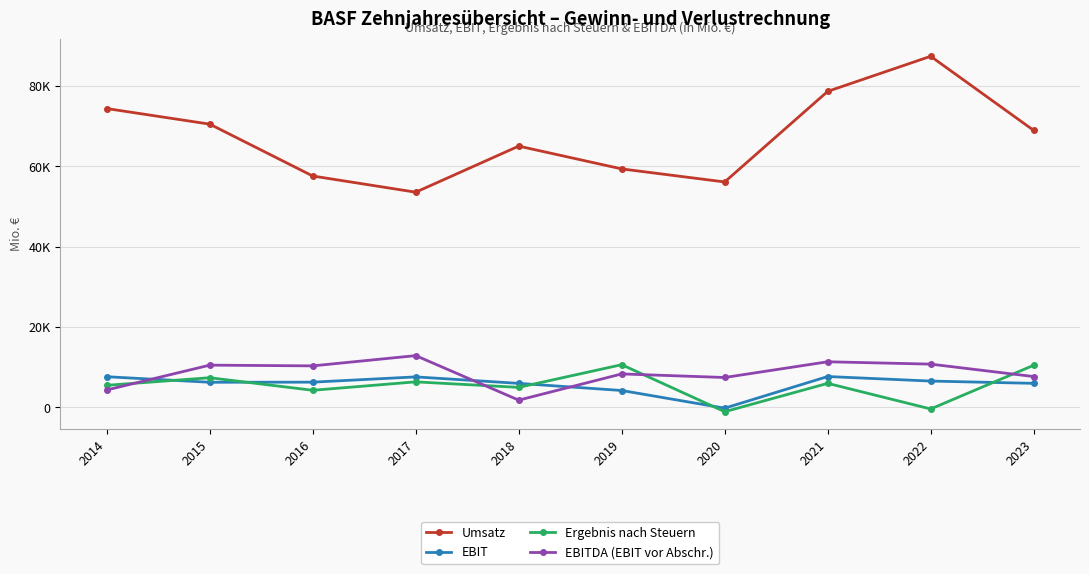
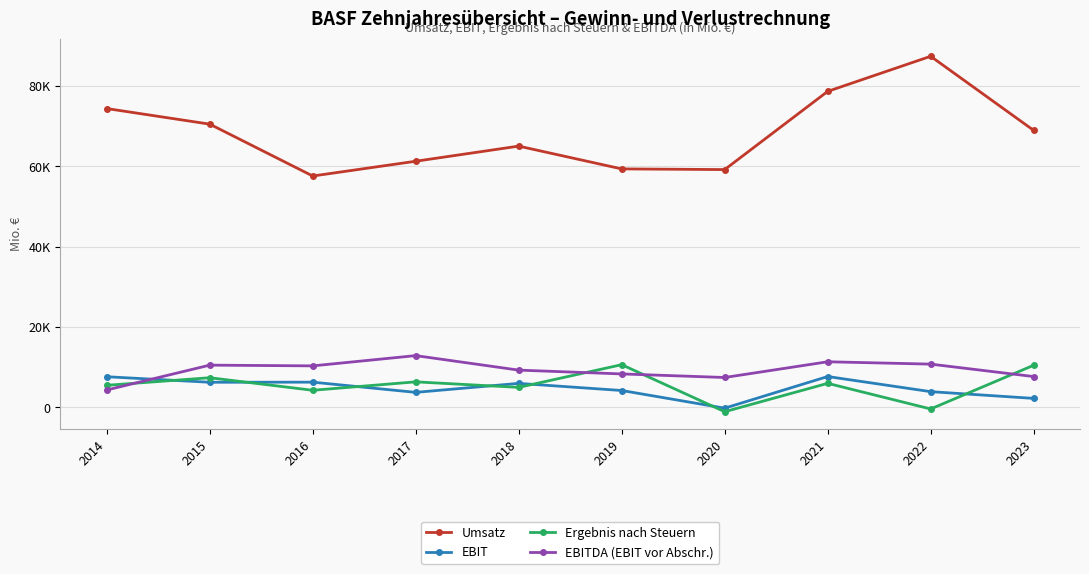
Umsatz, 2017: 54000 -> 61000
EBIT, 2017: 8000 -> 4000
EBITDA (EBIT vor Abschr.), 2018: 2000 -> 9000
Umsatz, 2020: 56000 -> 59000
EBIT, 2022: 7000 -> 4000
EBIT, 2023: 6000 -> 2000
